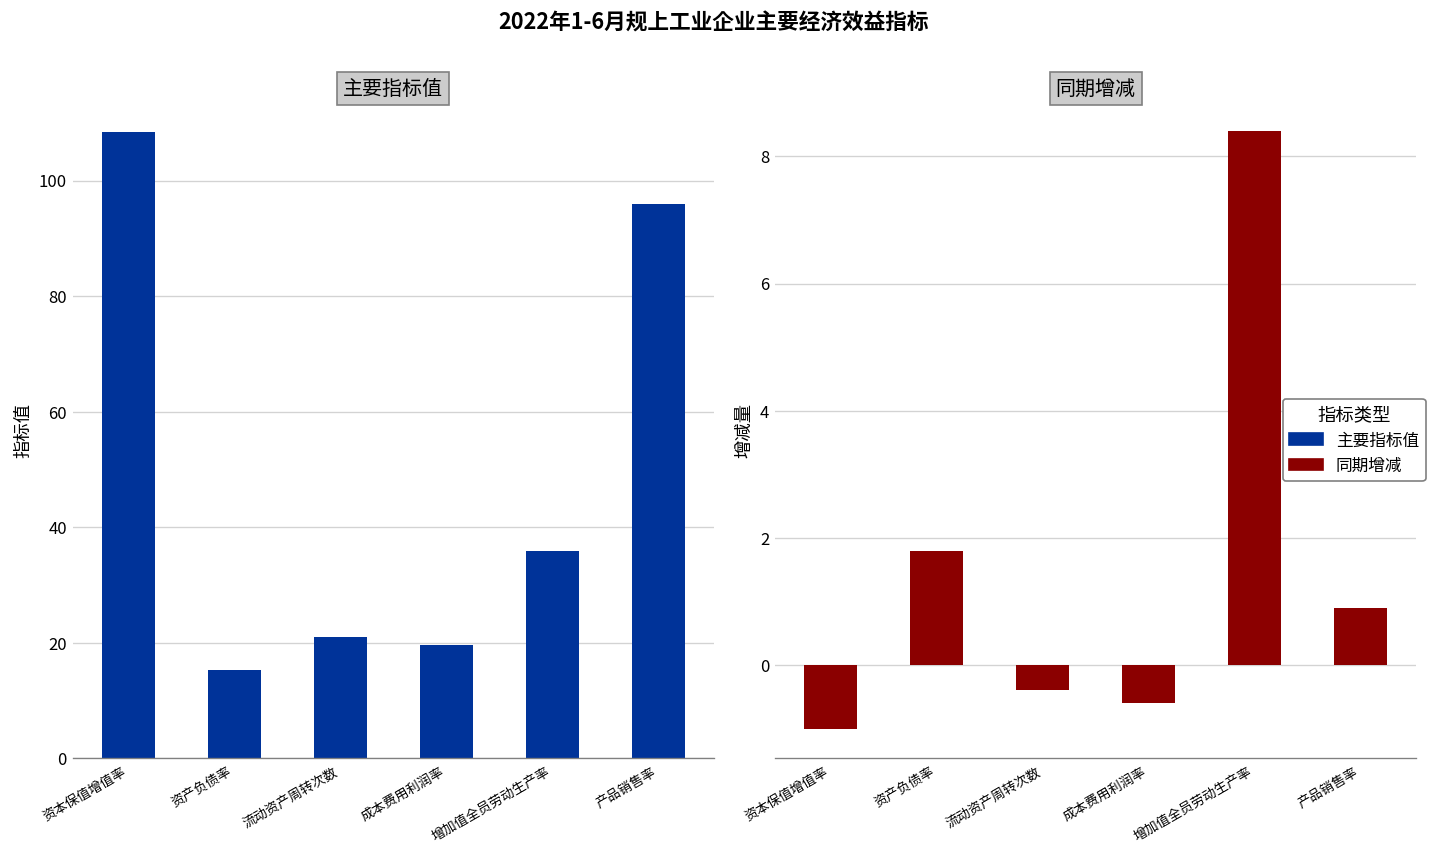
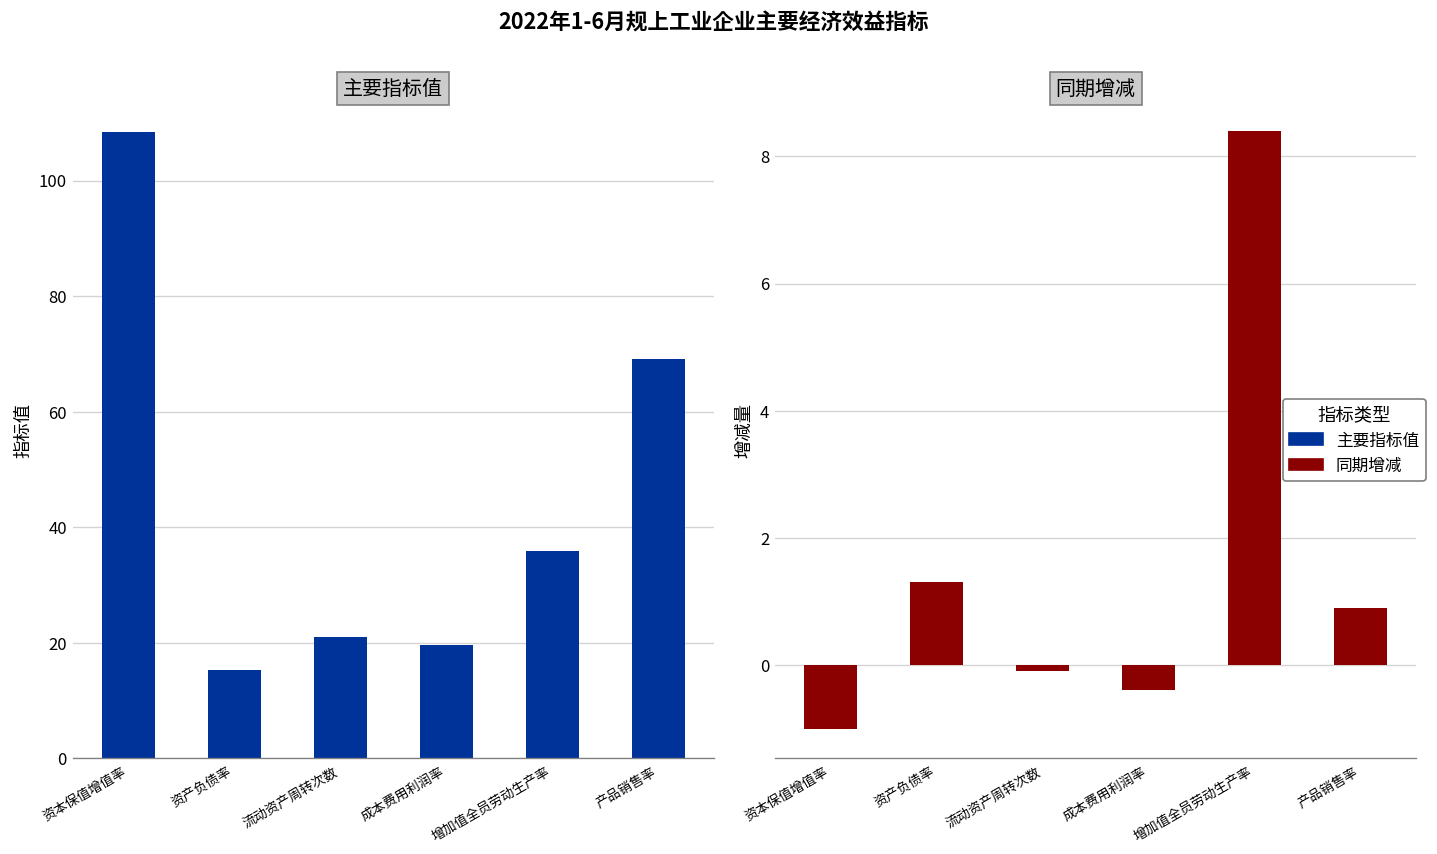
主要指标值, 产品销售率: 96 -> 69
同期增减, 资产负债率: 1.8 -> 1.3
同期增减, 流动资产周转次数: -0.4 -> -0.1
同期增减, 成本费用利润率: -0.6 -> -0.4
